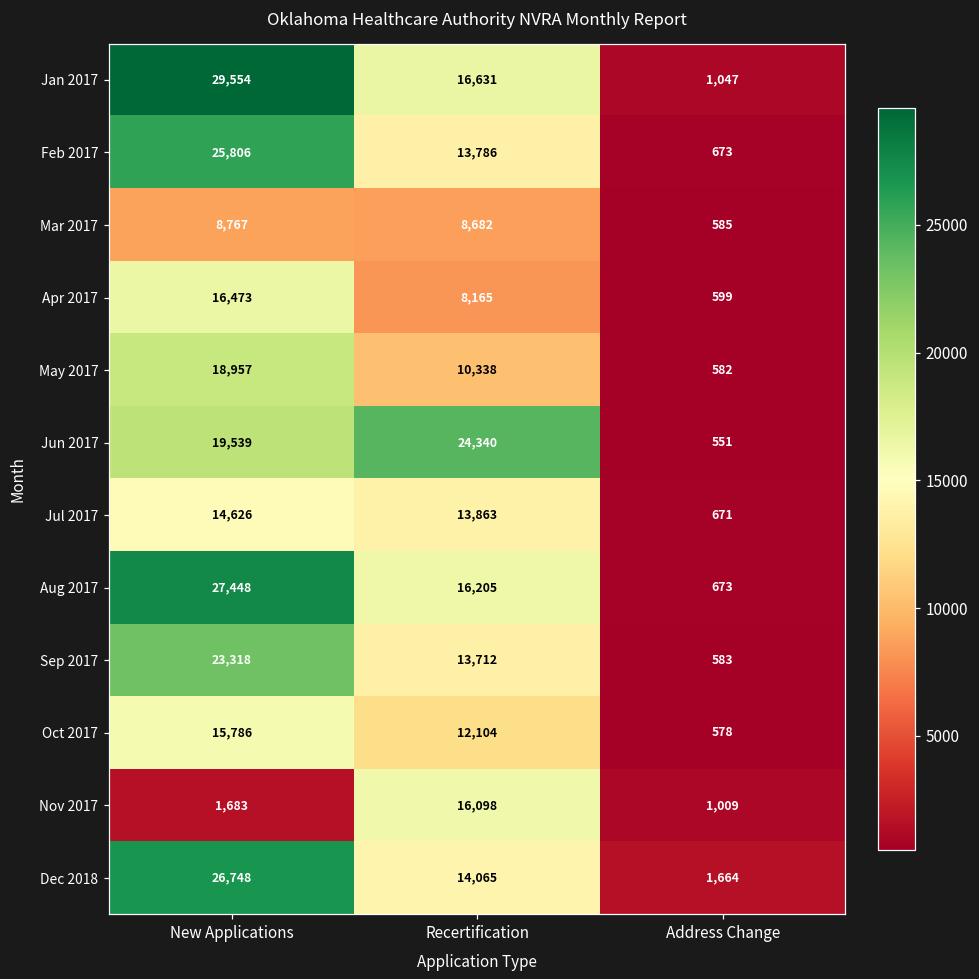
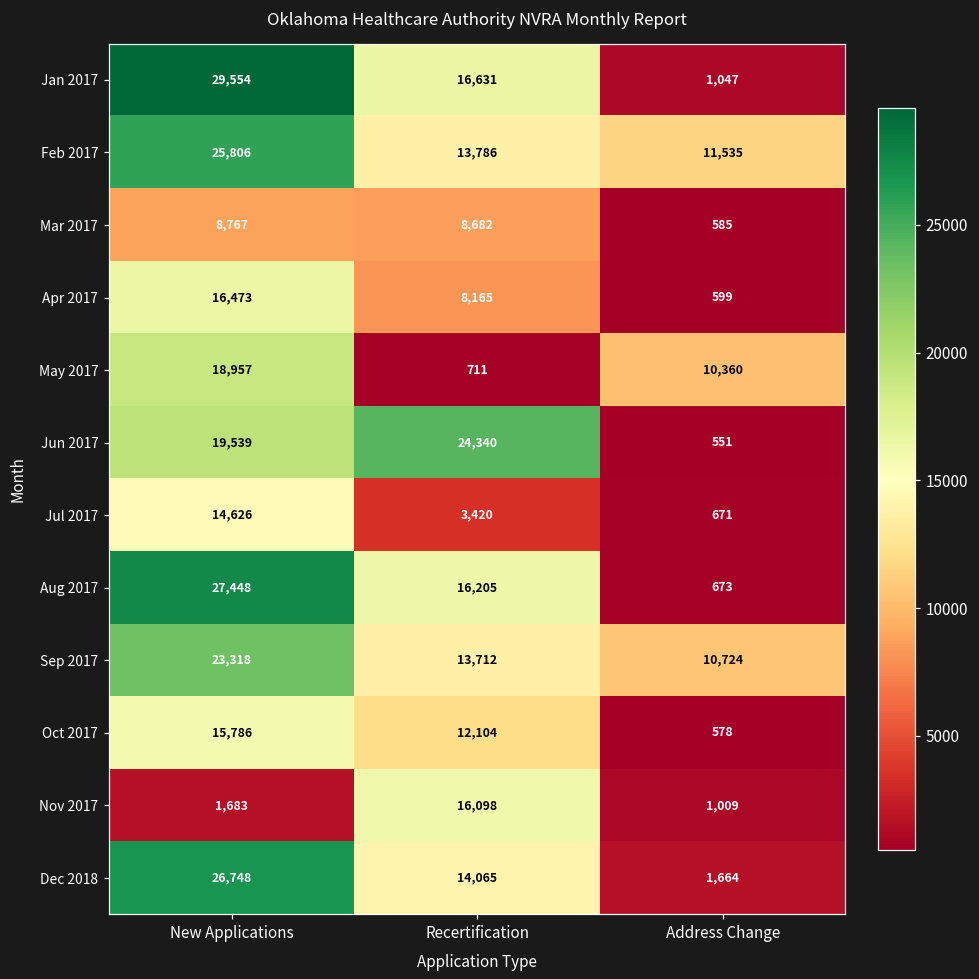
Feb 2017, Address Change: 673 -> 11,535
May 2017, Recertification: 10,338 -> 711
May 2017, Address Change: 582 -> 10,360
Jul 2017, Recertification: 13,863 -> 3,420
Sep 2017, Address Change: 583 -> 10,724
